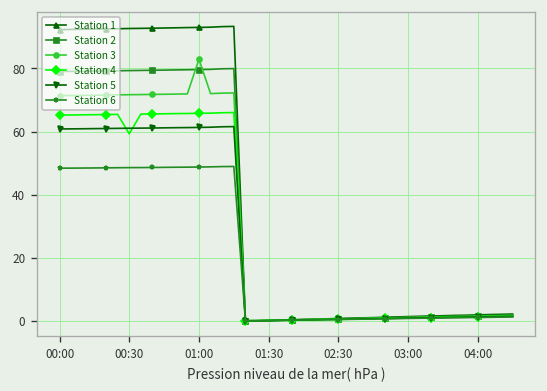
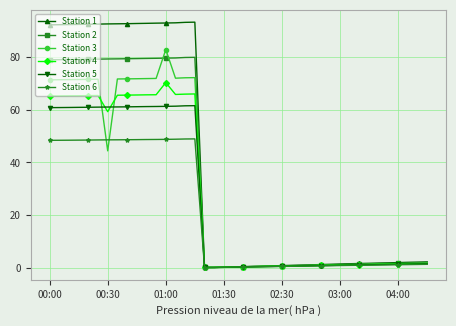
Station 3, 00:30: 72 -> 44
Station 4, 01:00: 66 -> 70
